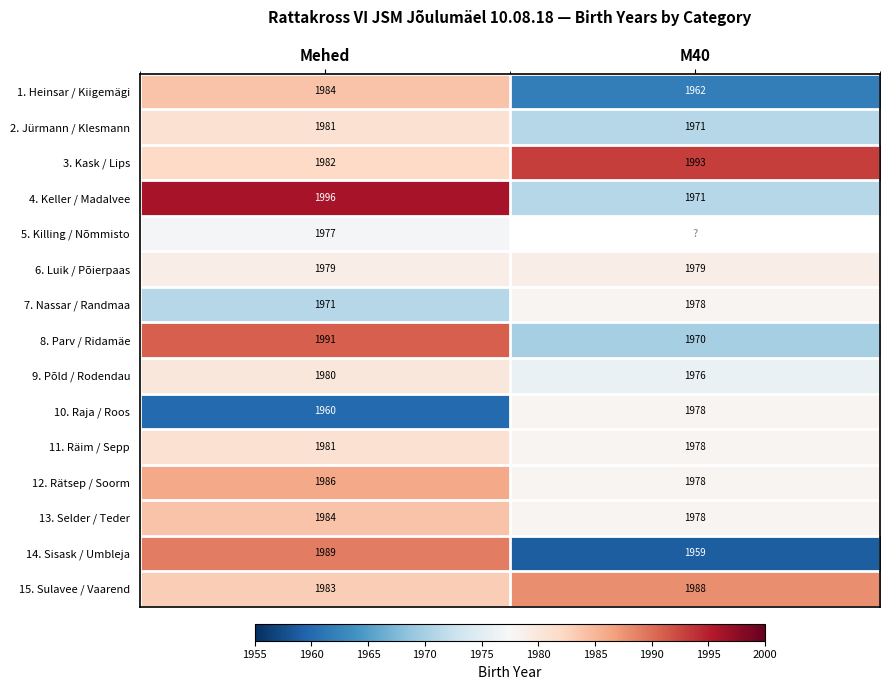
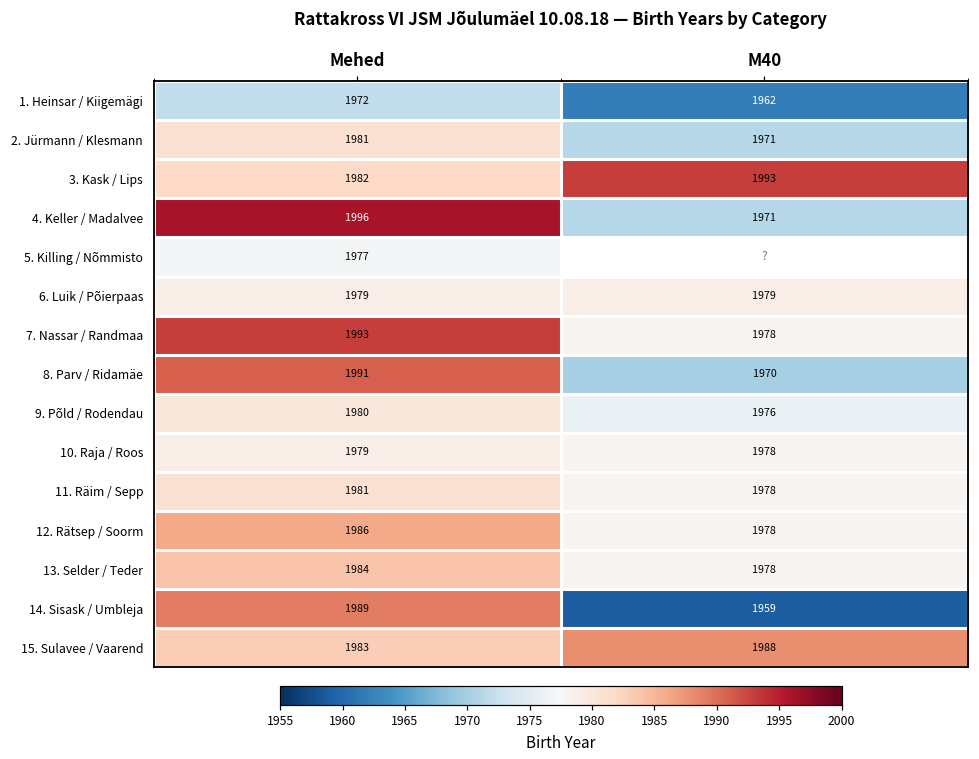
1. Heinsar / Kiigemägi, Mehed: 1984 -> 1972
7. Nassar / Randmaa, Mehed: 1971 -> 1993
10. Raja / Roos, Mehed: 1960 -> 1979
